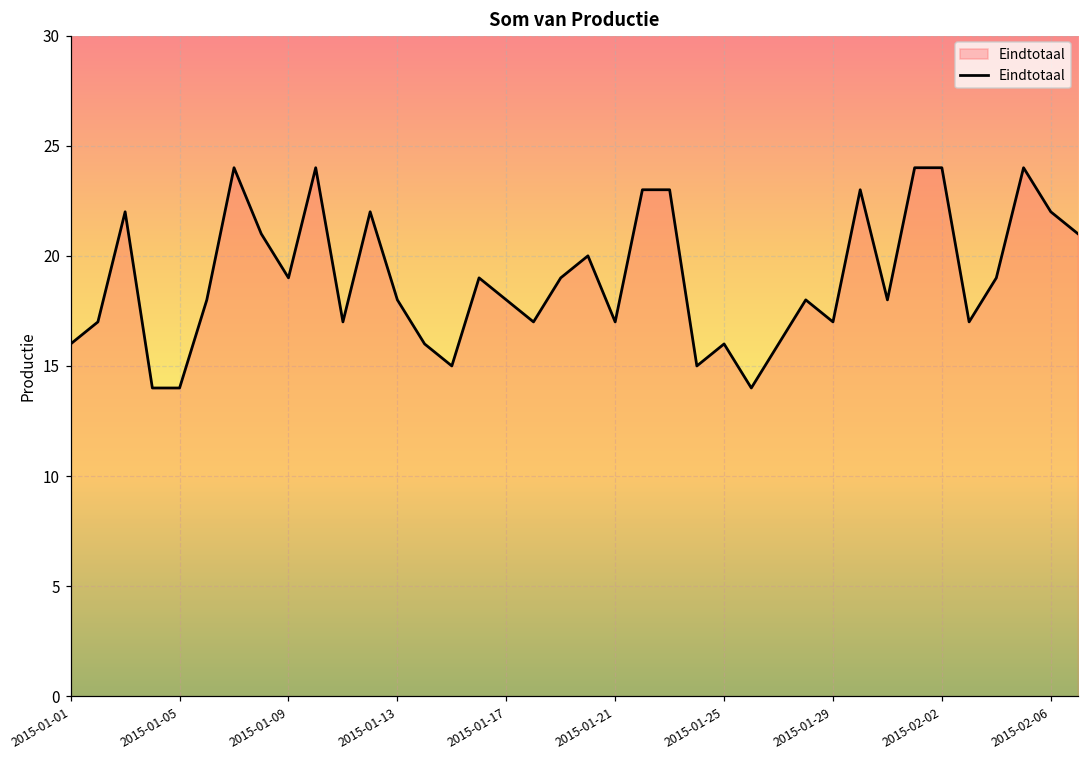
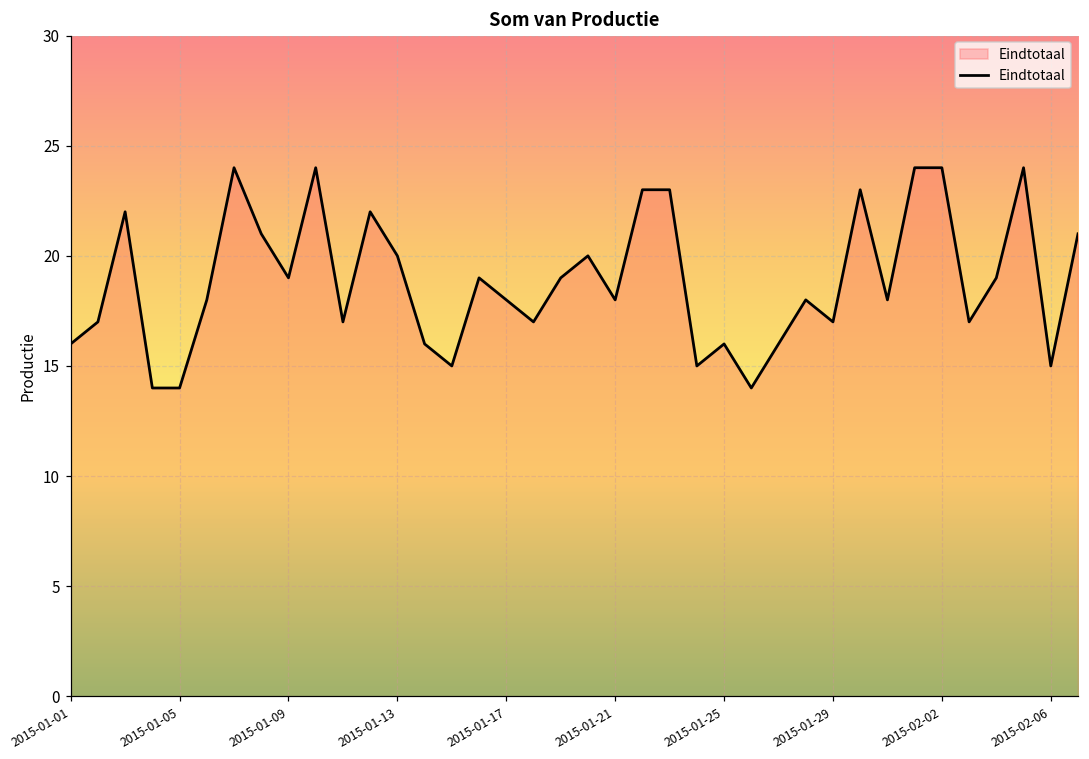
2015-01-13: 18 -> 20
2015-01-21: 17 -> 18
2015-02-06: 22 -> 15
